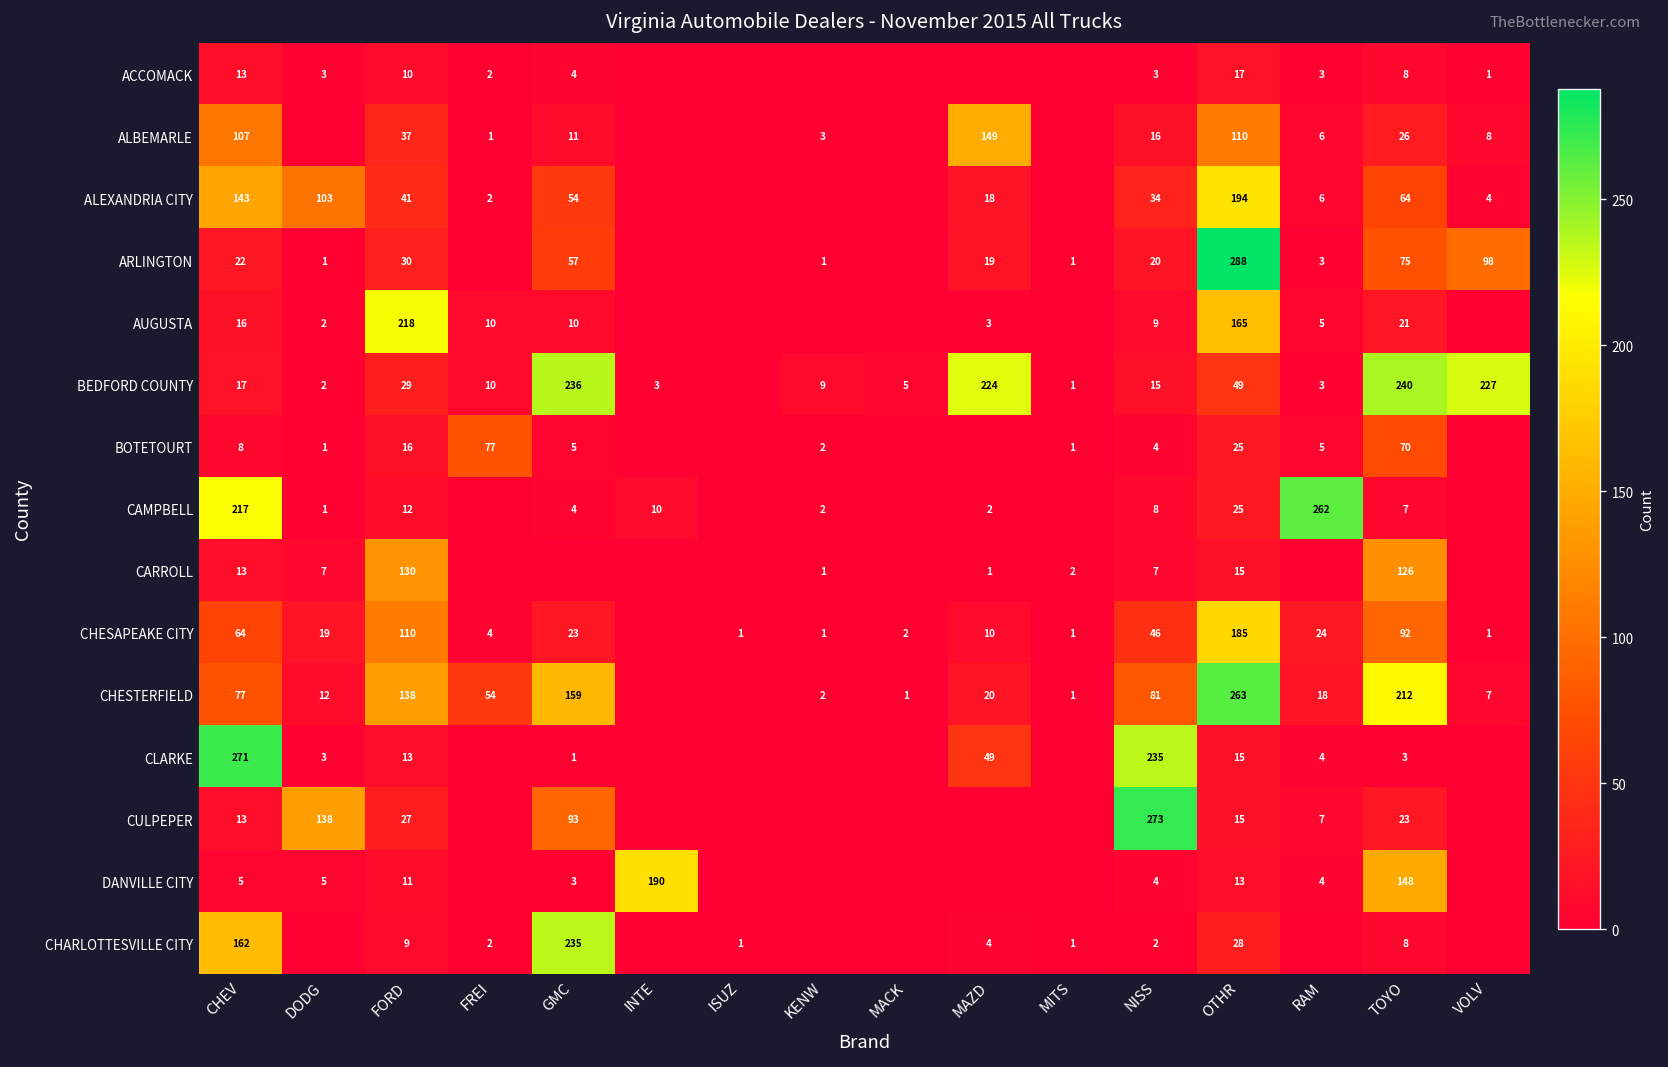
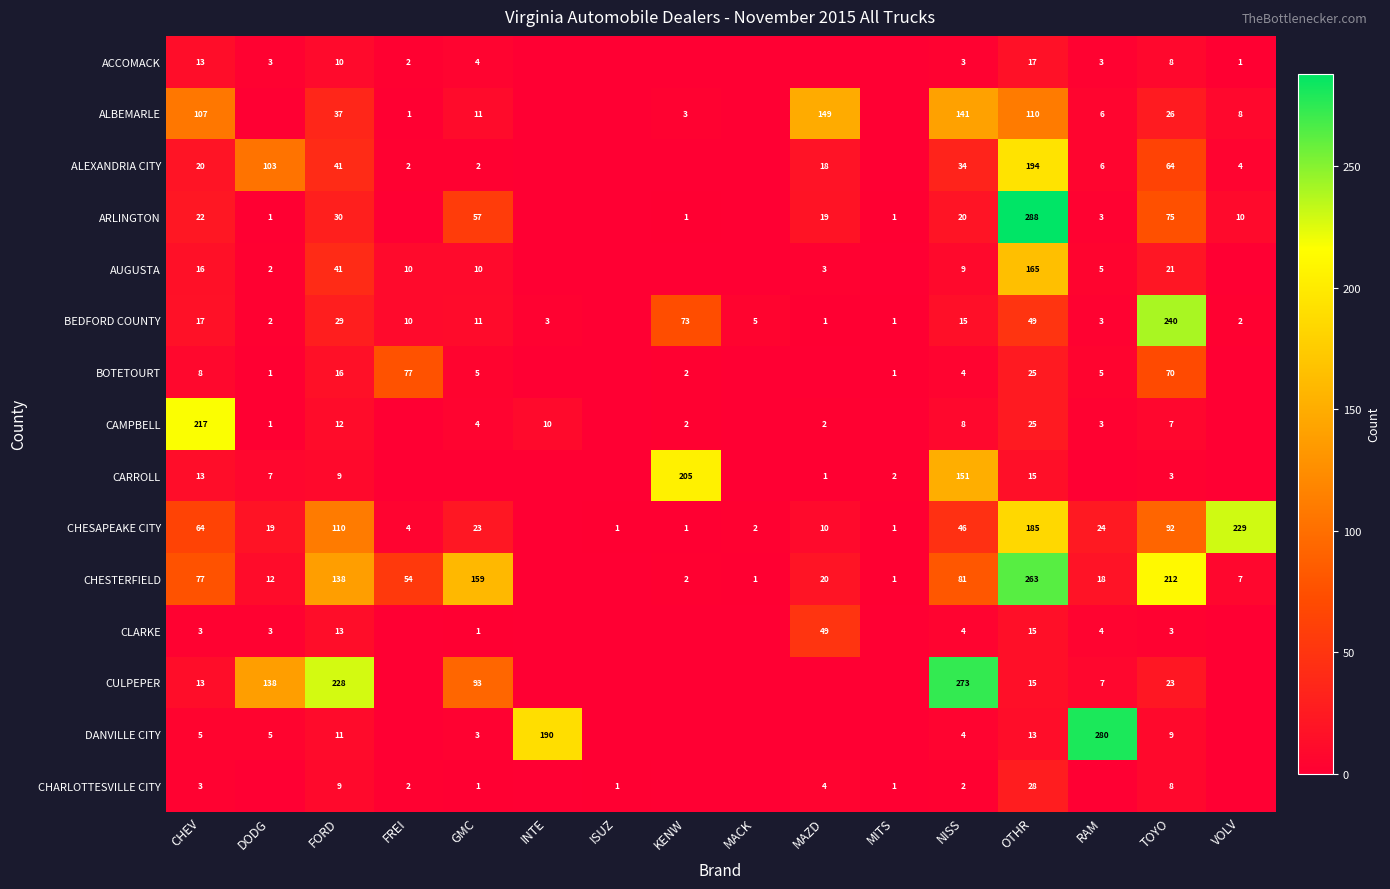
ALBEMARLE, NISS: 16 -> 141
ALEXANDRIA CITY, CHEV: 143 -> 20
ALEXANDRIA CITY, GMC: 54 -> 2
ARLINGTON, VOLV: 98 -> 10
AUGUSTA, FORD: 218 -> 41
BEDFORD COUNTY, GMC: 236 -> 11
BEDFORD COUNTY, KENW: 9 -> 73
BEDFORD COUNTY, MAZD: 224 -> 1
BEDFORD COUNTY, VOLV: 227 -> 2
CAMPBELL, RAM: 262 -> 3
CARROLL, FORD: 130 -> 9
CARROLL, KENW: 1 -> 205
CARROLL, NISS: 7 -> 151
CARROLL, TOYO: 126 -> 3
CHESAPEAKE CITY, VOLV: 1 -> 229
CLARKE, CHEV: 271 -> 3
CLARKE, NISS: 235 -> 4
CULPEPER, FORD: 27 -> 228
DANVILLE CITY, RAM: 4 -> 280
DANVILLE CITY, TOYO: 148 -> 9
CHARLOTTESVILLE CITY, CHEV: 162 -> 3
CHARLOTTESVILLE CITY, GMC: 235 -> 1
